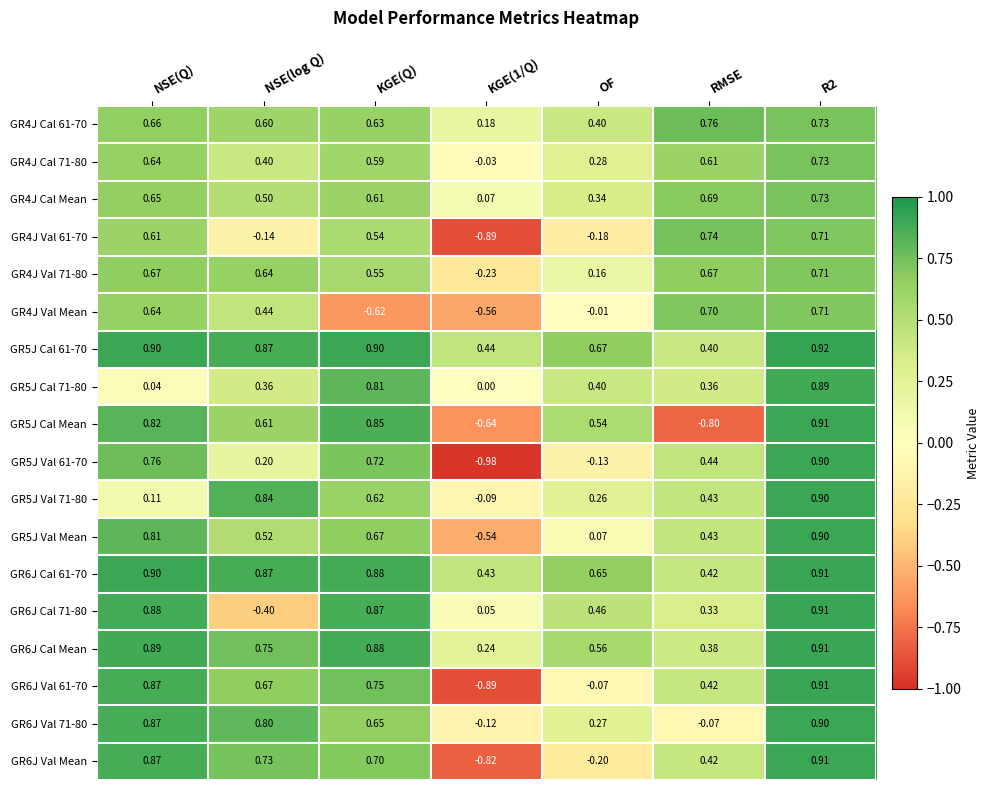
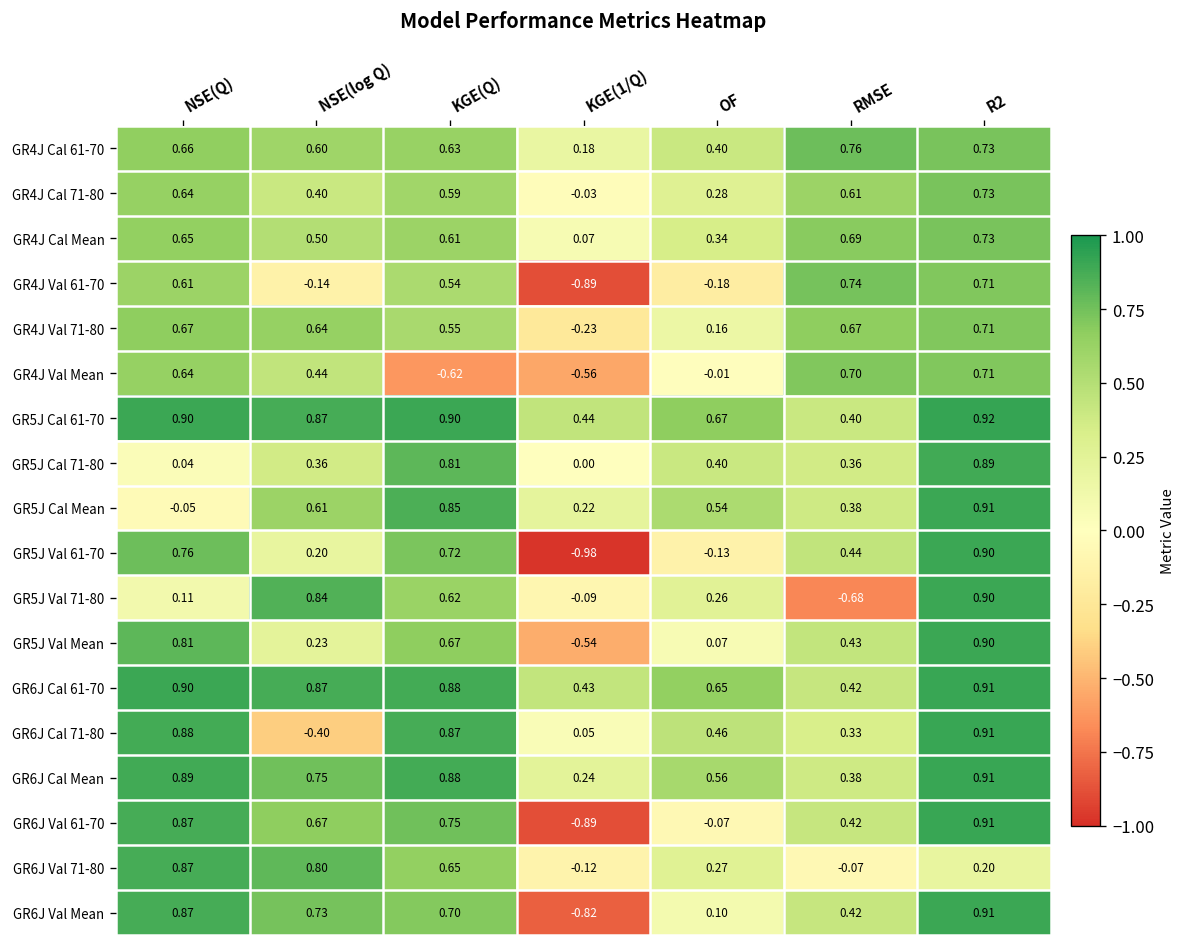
GR5J Cal Mean, NSE(Q): 0.82 -> -0.05
GR5J Cal Mean, KGE(1/Q): -0.64 -> 0.22
GR5J Cal Mean, RMSE: -0.80 -> 0.38
GR5J Val 71-80, RMSE: 0.43 -> -0.68
GR5J Val Mean, NSE(log Q): 0.52 -> 0.23
GR6J Val 71-80, R2: 0.90 -> 0.20
GR6J Val Mean, OF: -0.20 -> 0.10
